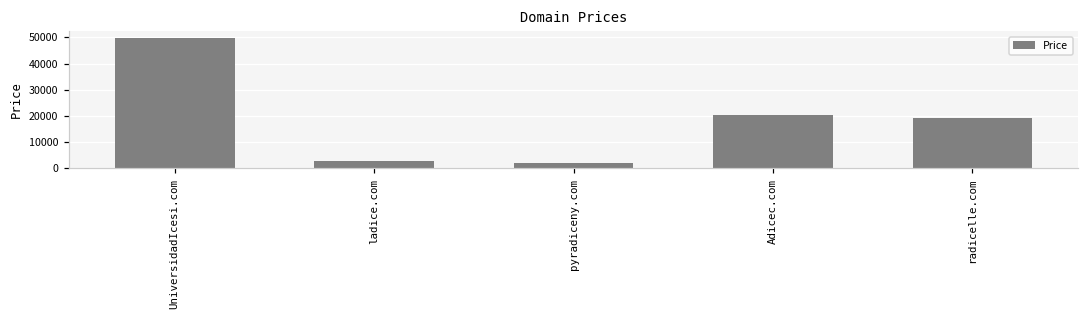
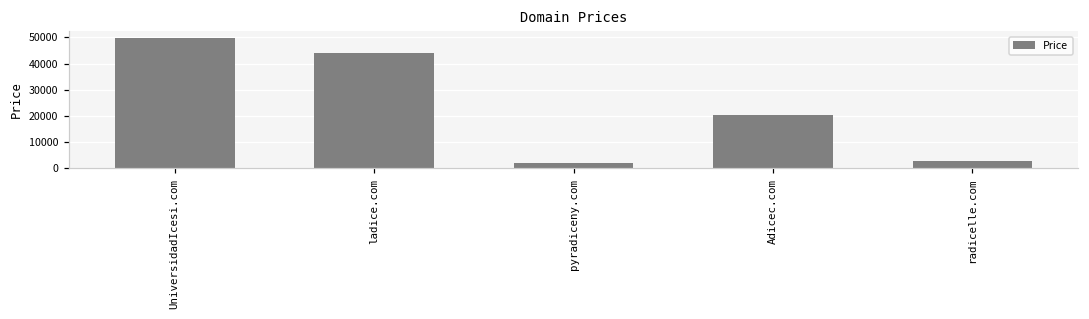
ladice.com: 3000 -> 44000
radicelle.com: 19000 -> 3000
